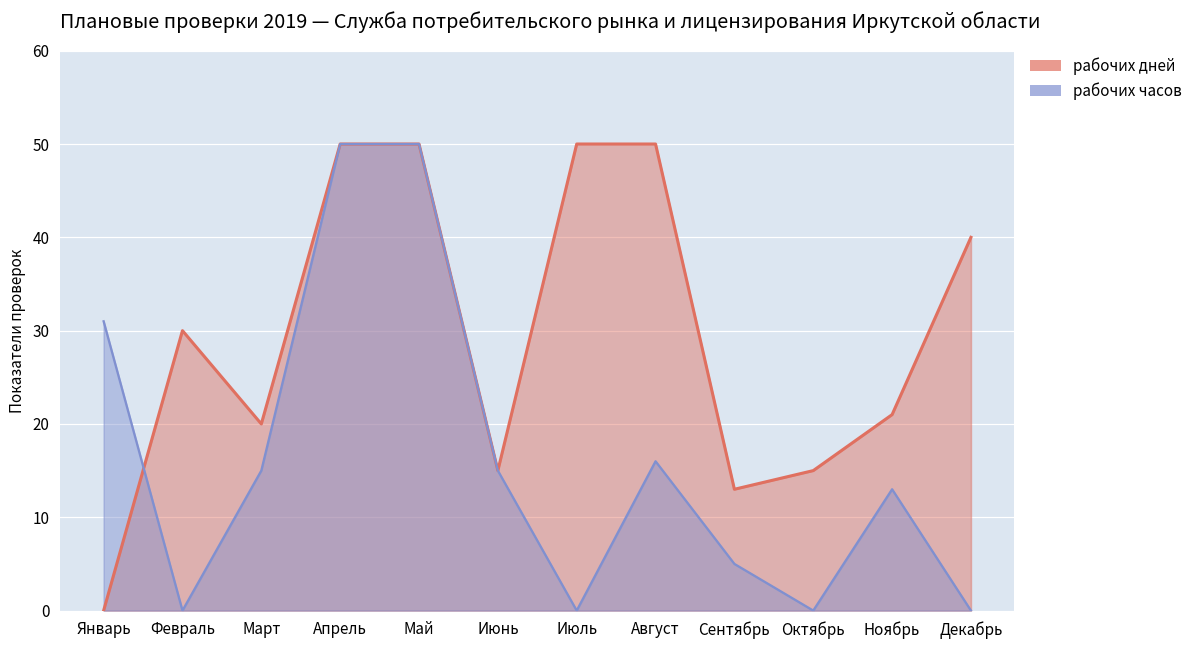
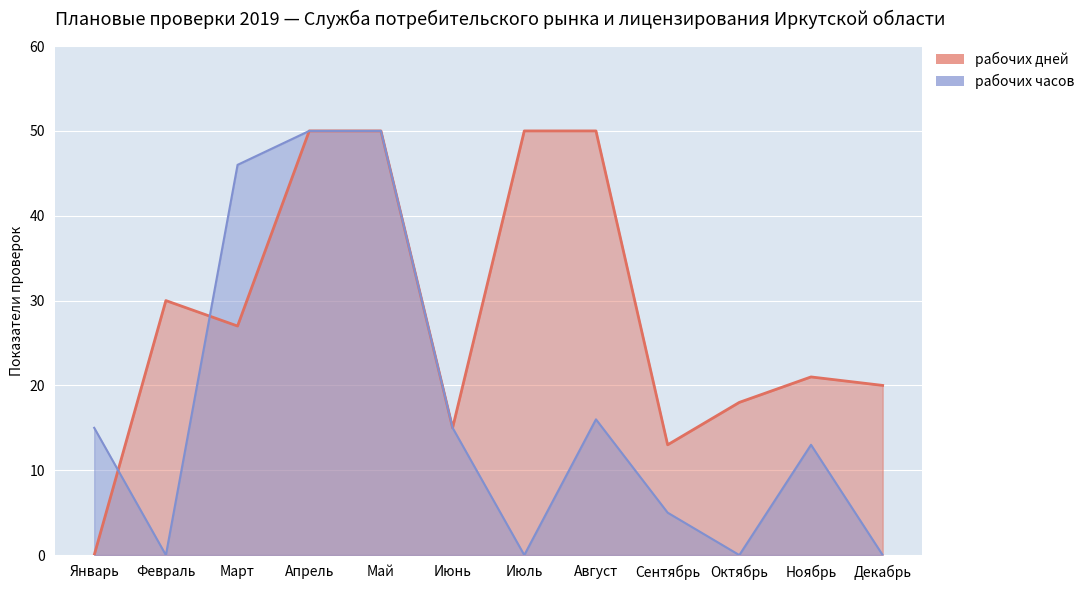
рабочих часов, Январь: 31 -> 15
рабочих дней, Март: 20 -> 27
рабочих часов, Март: 15 -> 46
рабочих дней, Октябрь: 15 -> 18
рабочих дней, Декабрь: 40 -> 20
